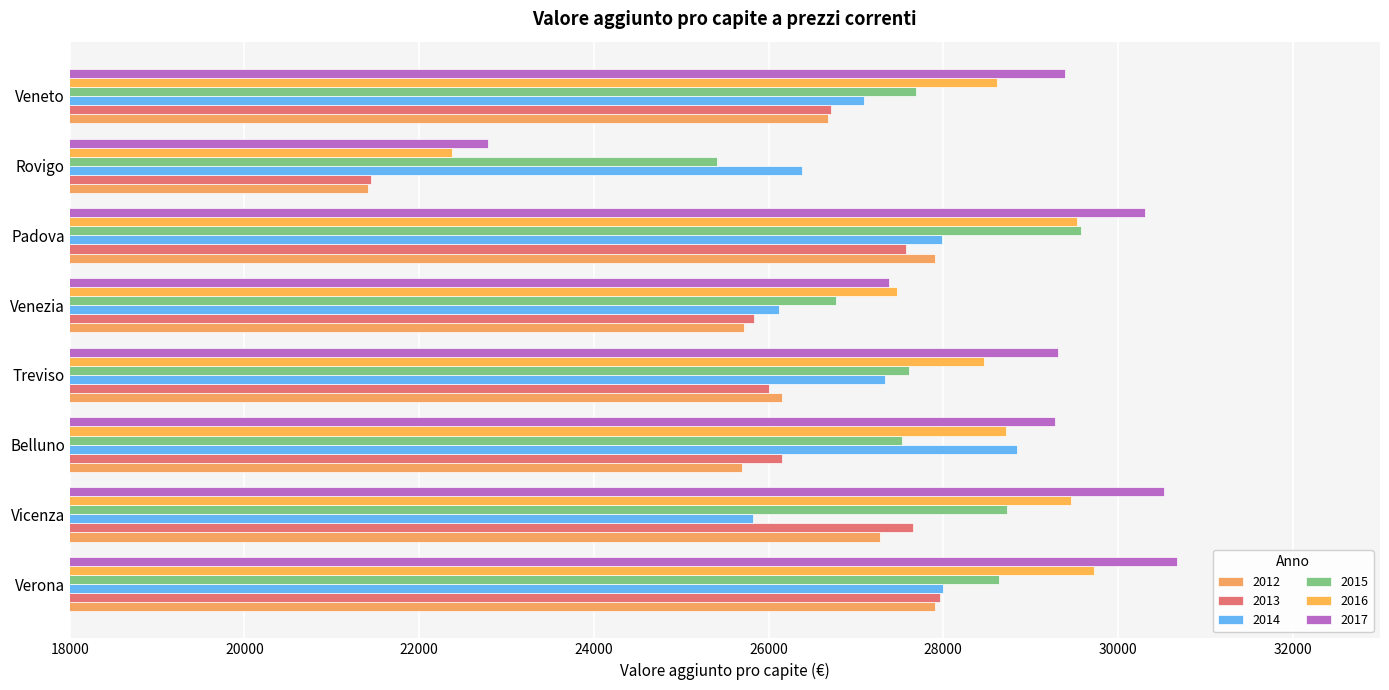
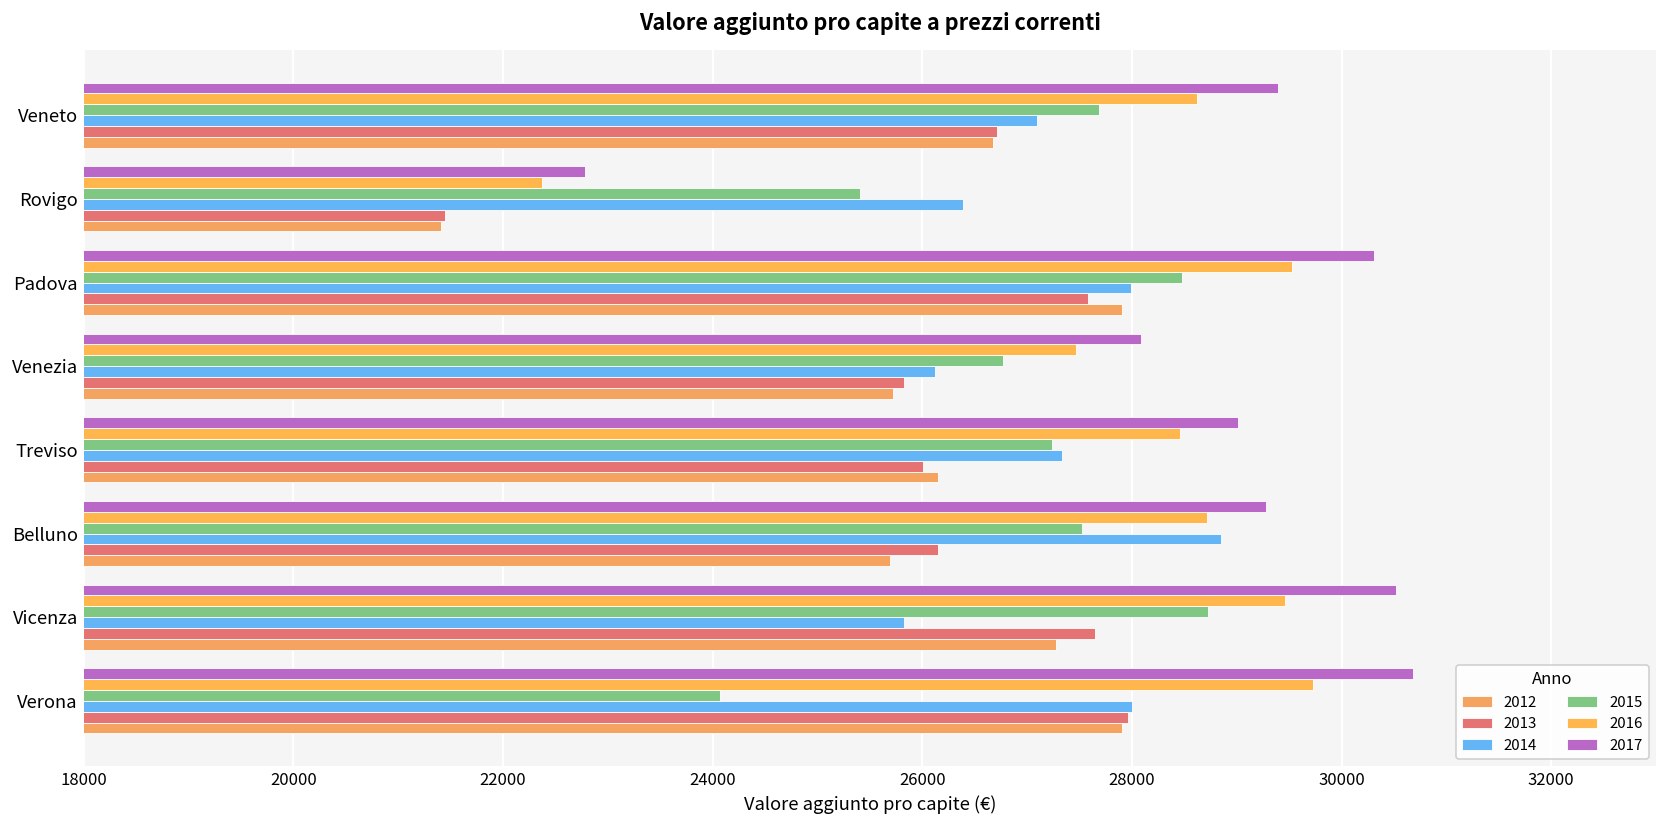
2015, Padova: 29600 -> 28500
2017, Venezia: 27400 -> 28100
2017, Treviso: 29300 -> 29000
2015, Treviso: 27600 -> 27200
2015, Verona: 28600 -> 24100
